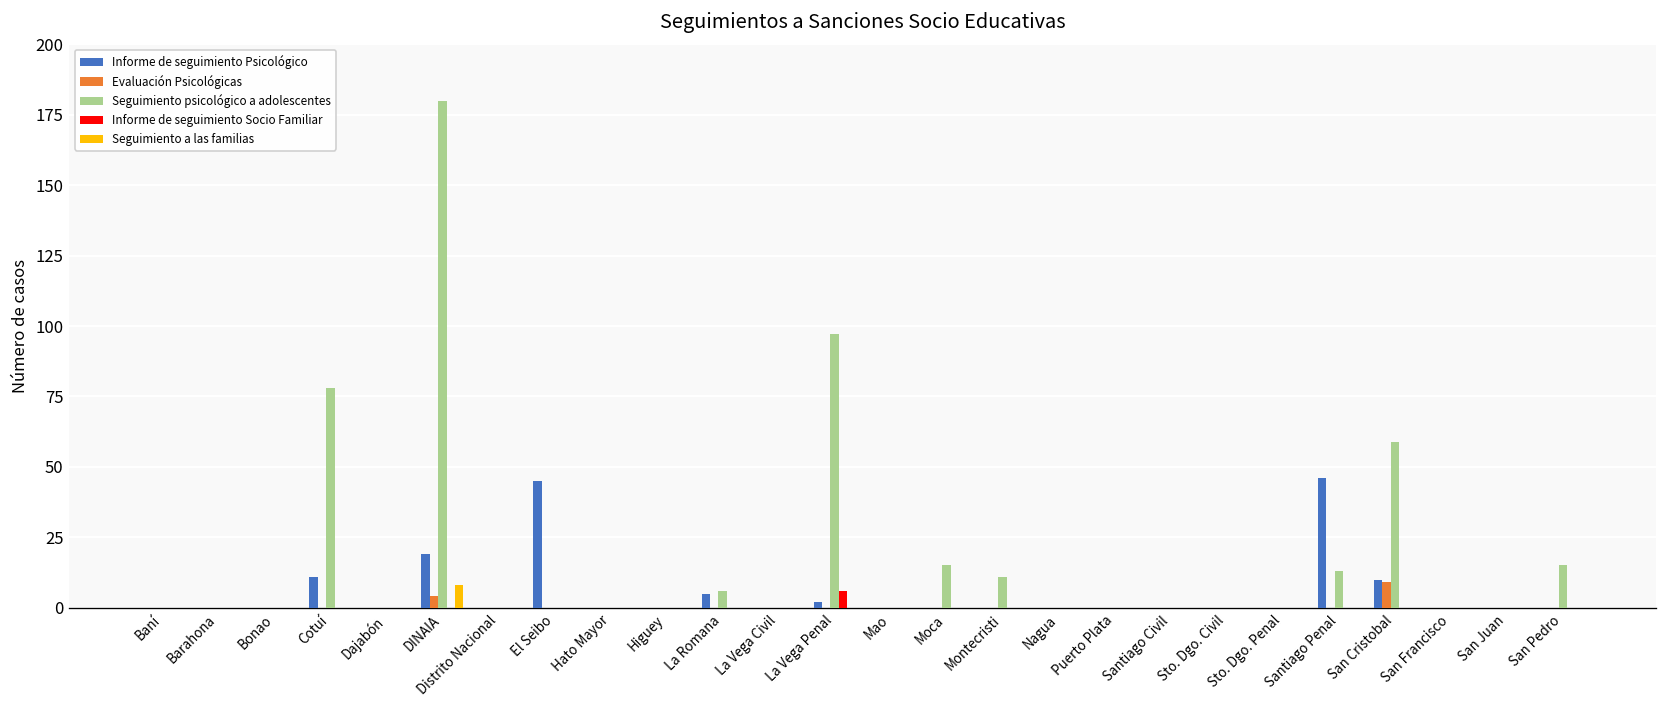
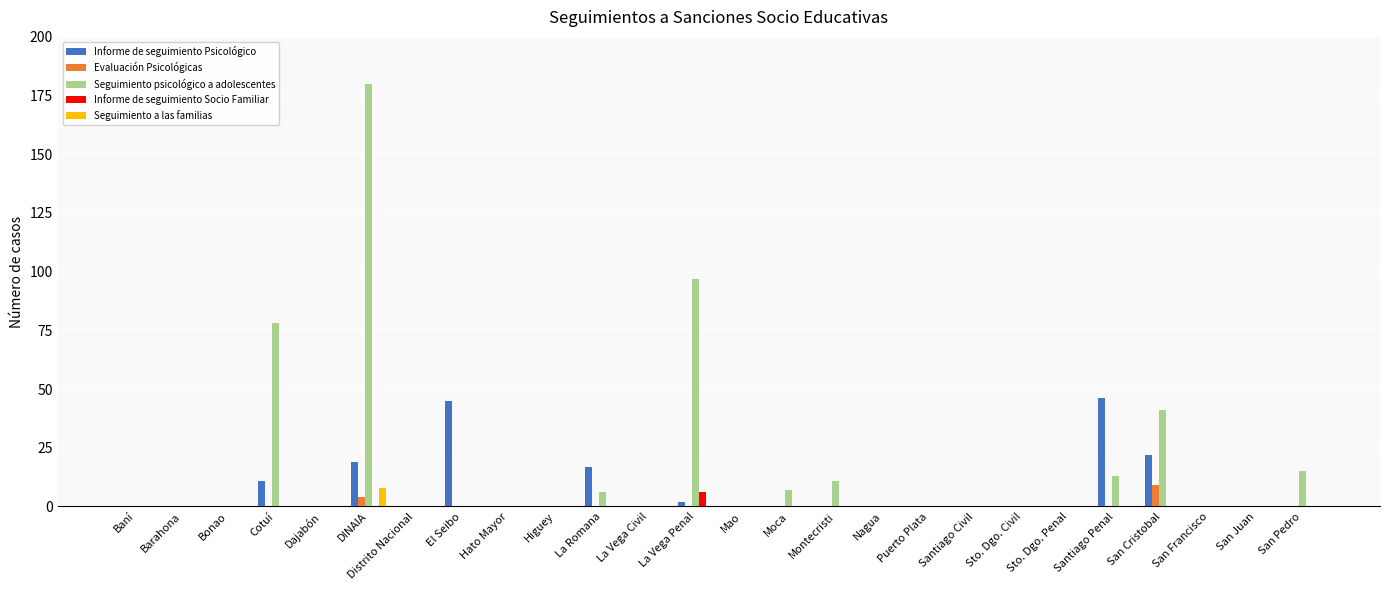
Informe de seguimiento Psicológico, La Romana: 5 -> 17
Seguimiento psicológico a adolescentes, Moca: 15 -> 7
Informe de seguimiento Psicológico, San Cristobal: 10 -> 22
Seguimiento psicológico a adolescentes, San Cristobal: 59 -> 41
